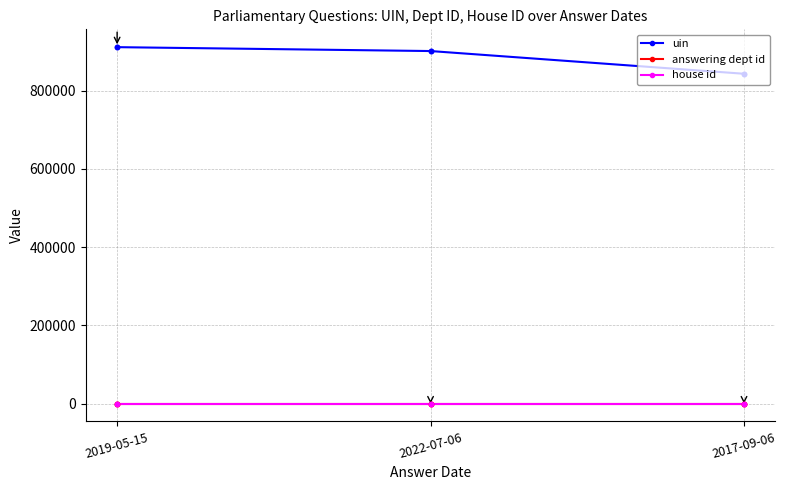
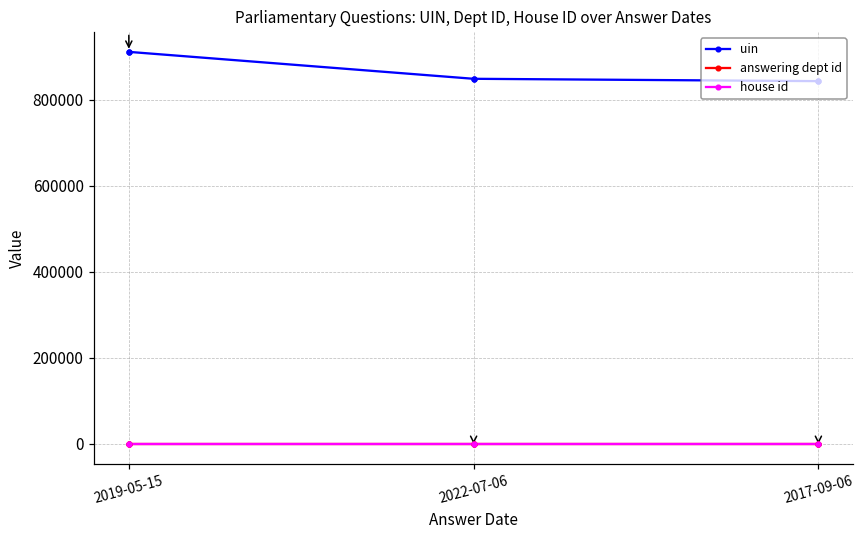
uin, 2022-07-06: 900000 -> 850000
